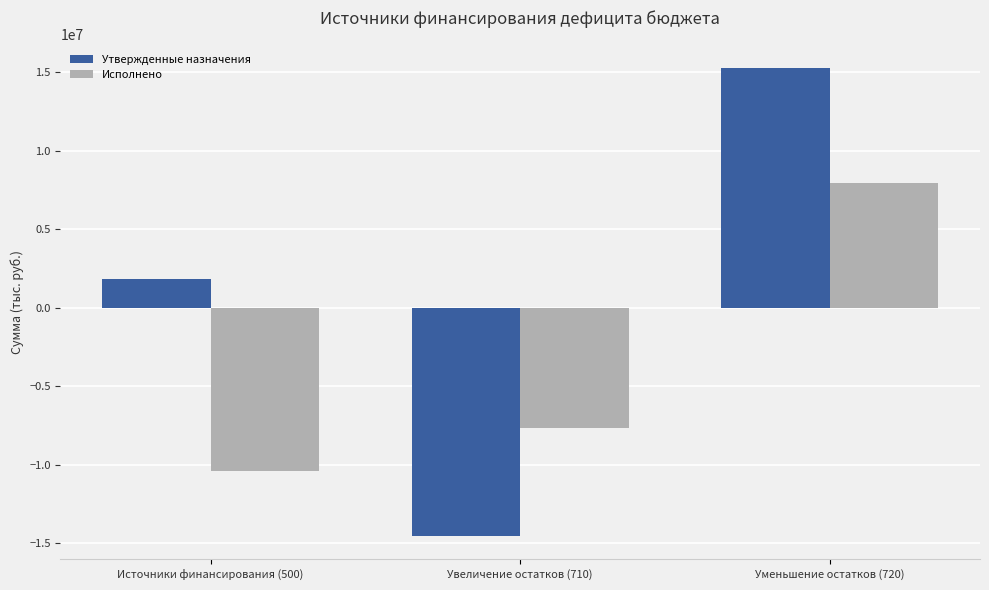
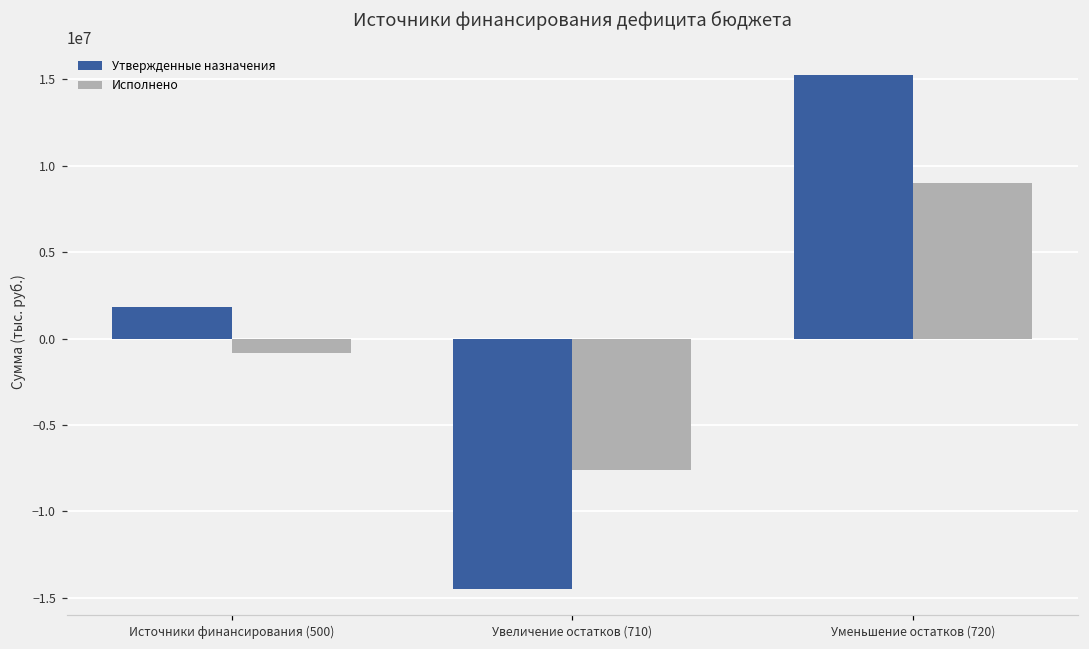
Исполнено, Источники финансирования (500): -10400000 -> -800000
Исполнено, Уменьшение остатков (720): 7900000 -> 9000000
